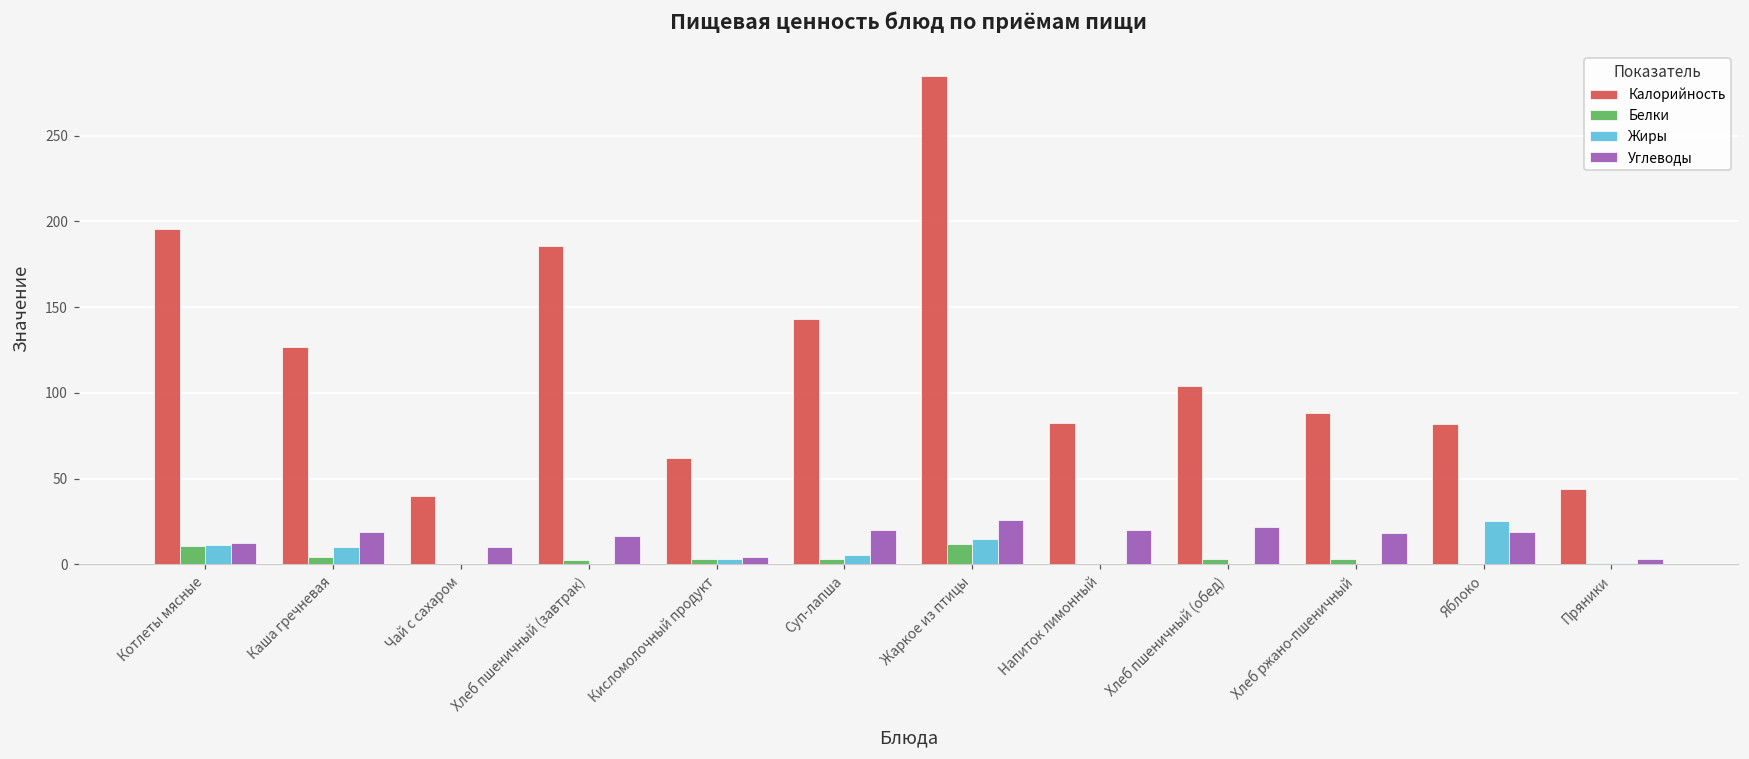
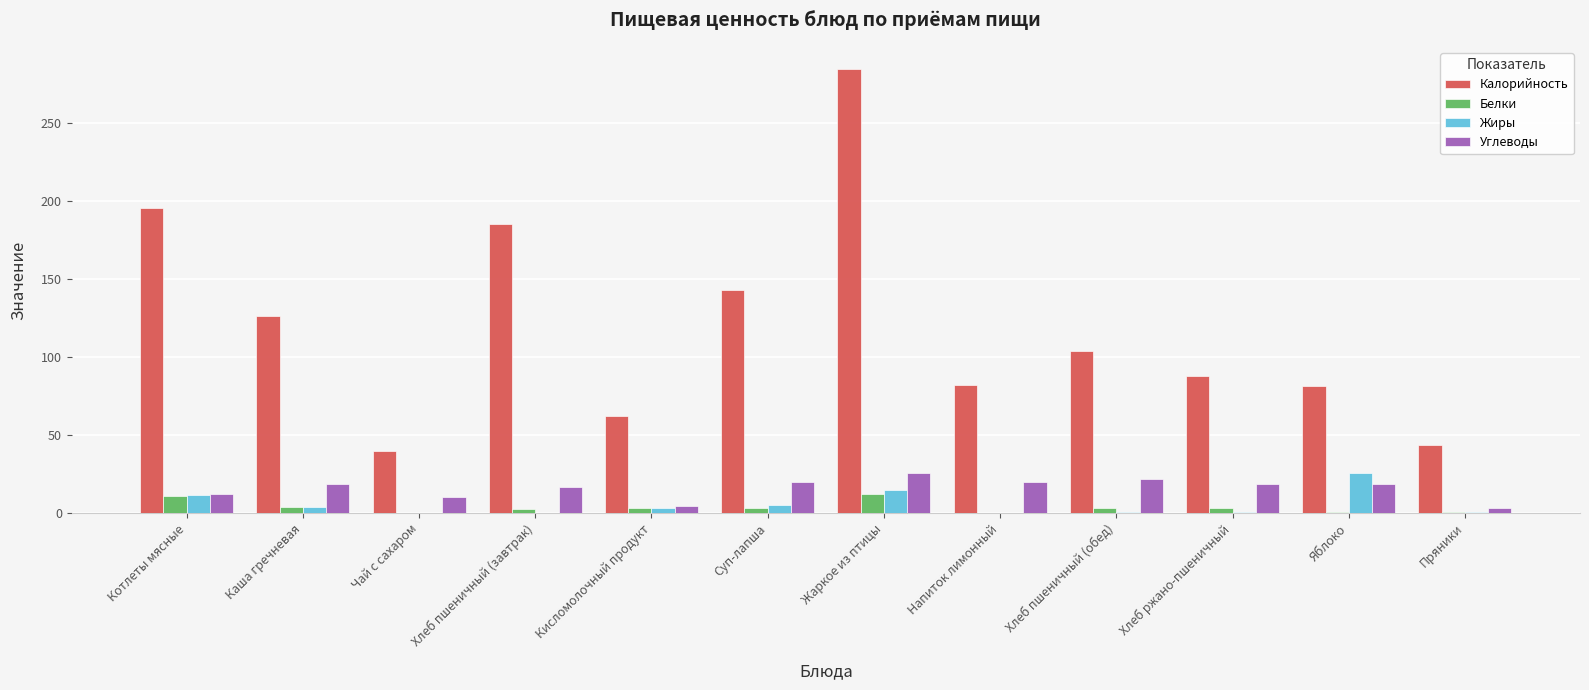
Жиры, Каша гречневая: 10 -> 4
